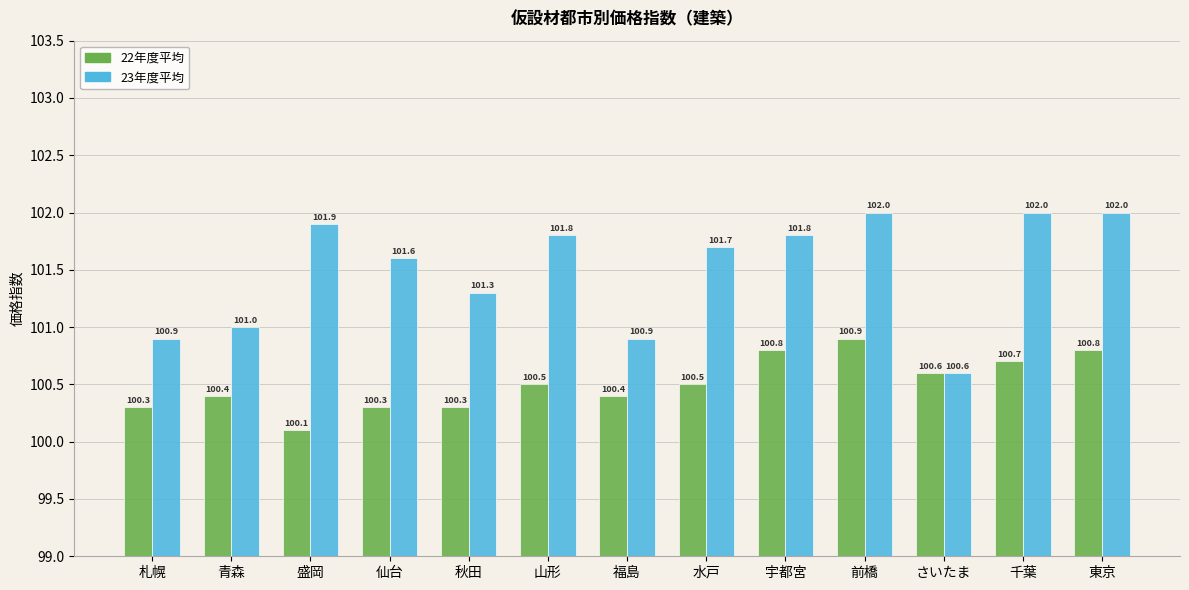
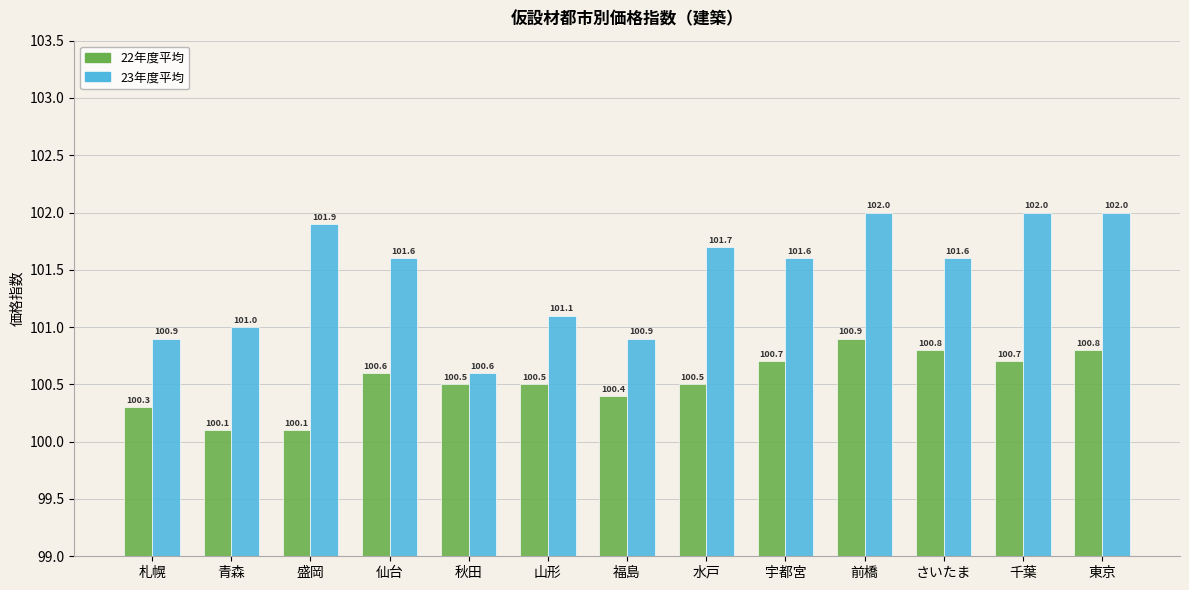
22年度平均, 青森: 100.4 -> 100.1
22年度平均, 仙台: 100.3 -> 100.6
22年度平均, 秋田: 100.3 -> 100.5
23年度平均, 秋田: 101.3 -> 100.6
23年度平均, 山形: 101.8 -> 101.1
22年度平均, 宇都宮: 100.8 -> 100.7
23年度平均, 宇都宮: 101.8 -> 101.6
22年度平均, さいたま: 100.6 -> 100.8
23年度平均, さいたま: 100.6 -> 101.6
